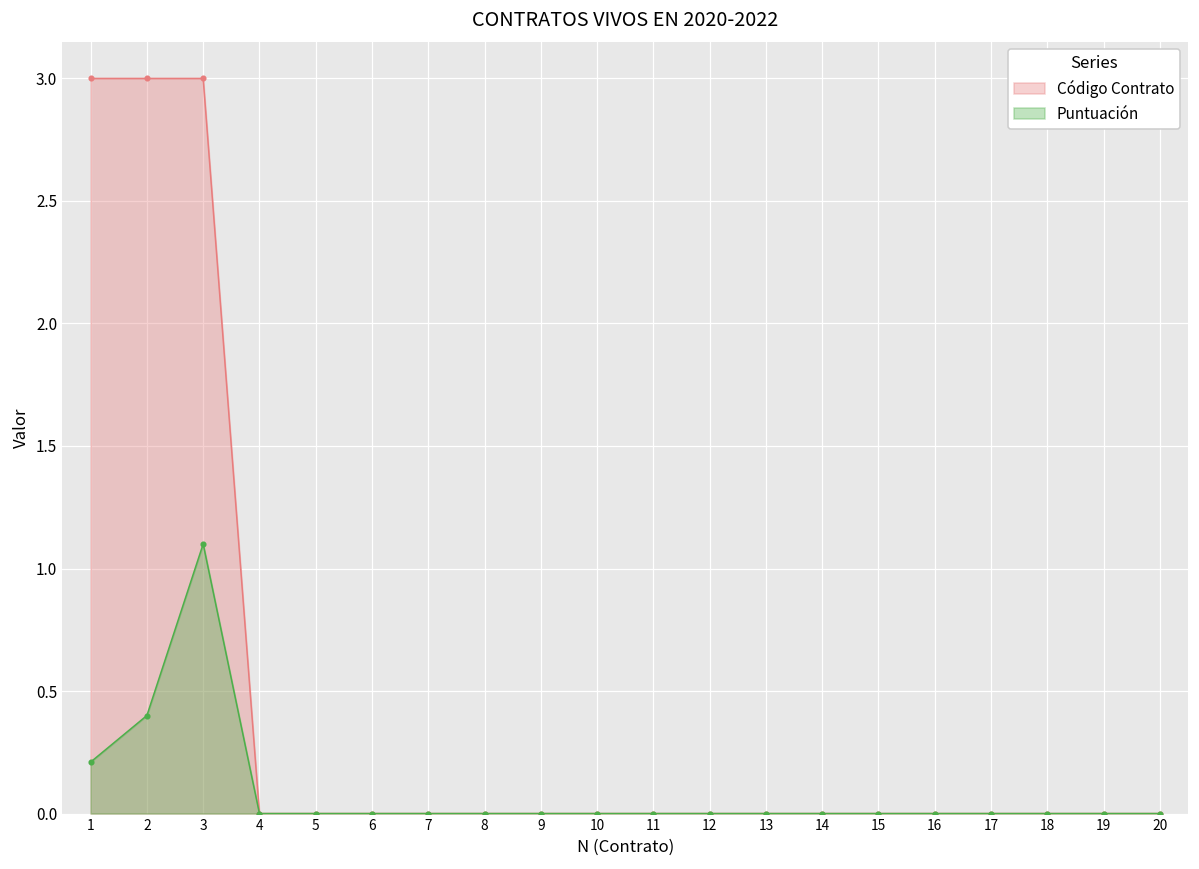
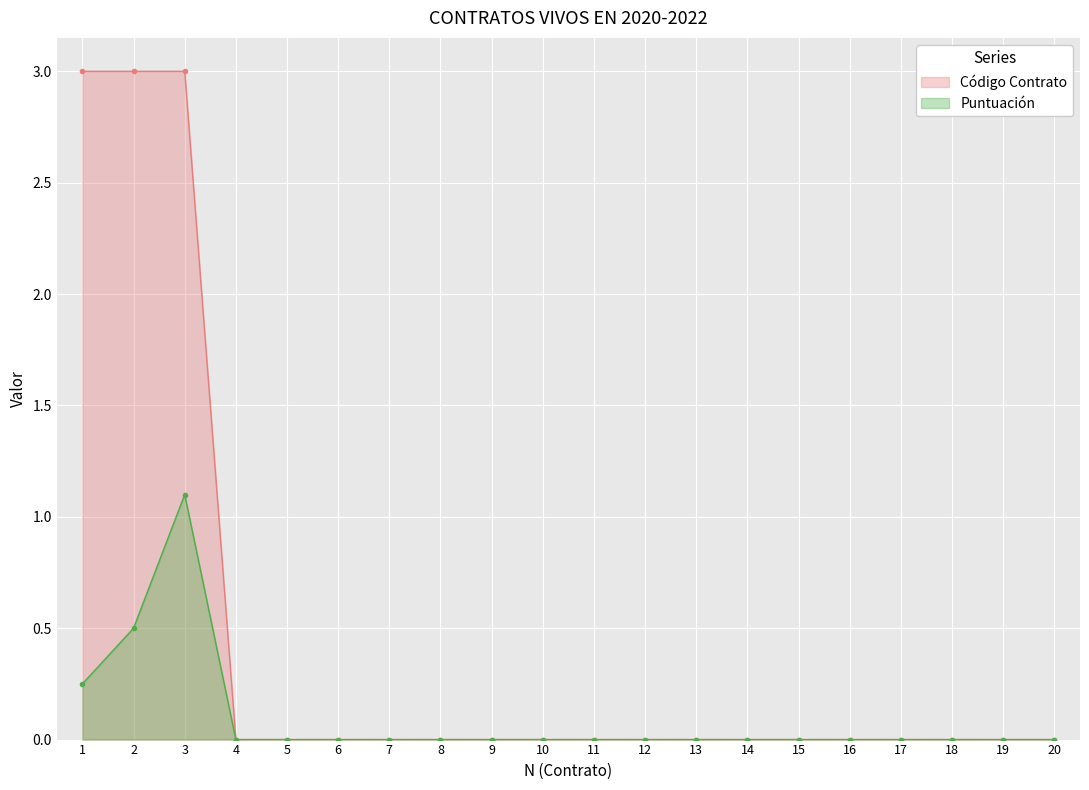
Puntuación, 1: 0.21 -> 0.25
Puntuación, 2: 0.4 -> 0.5
